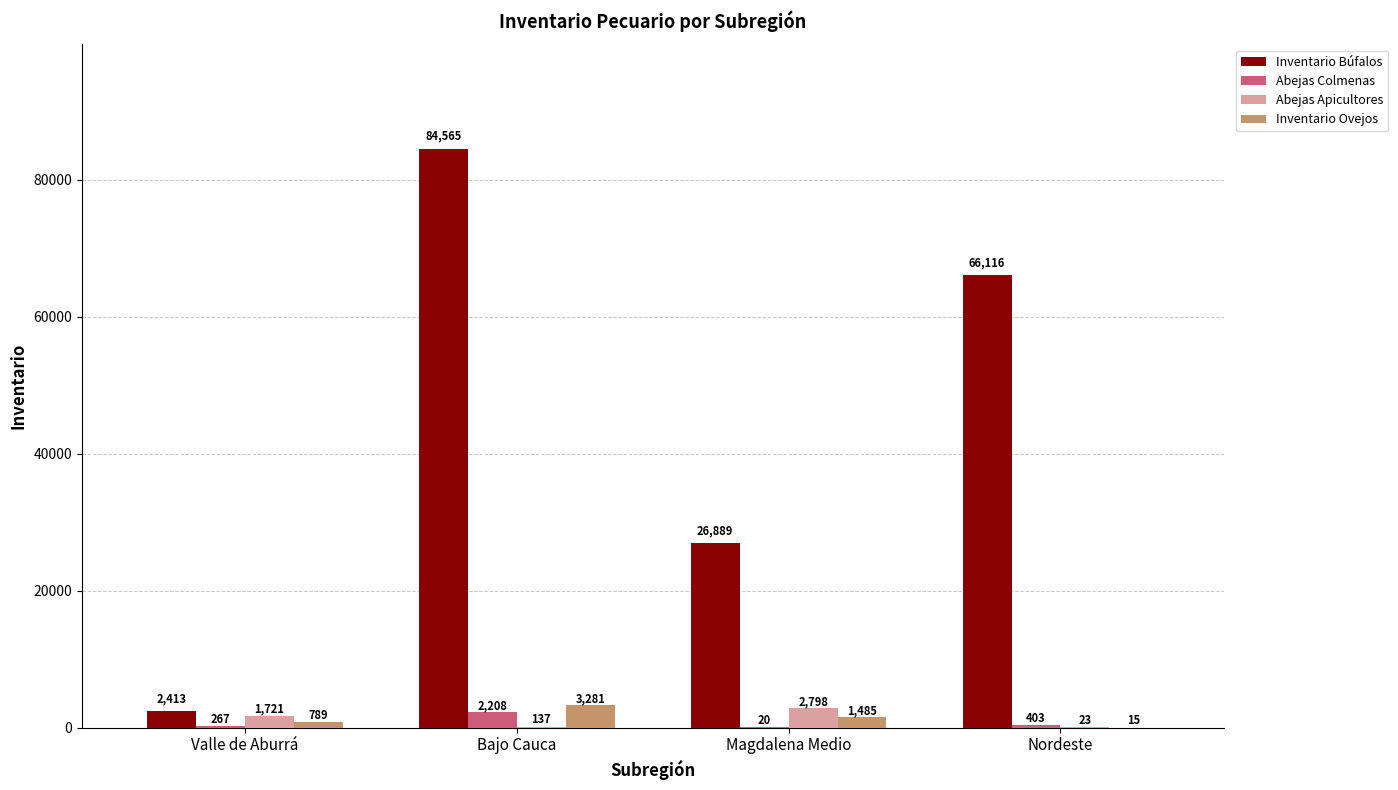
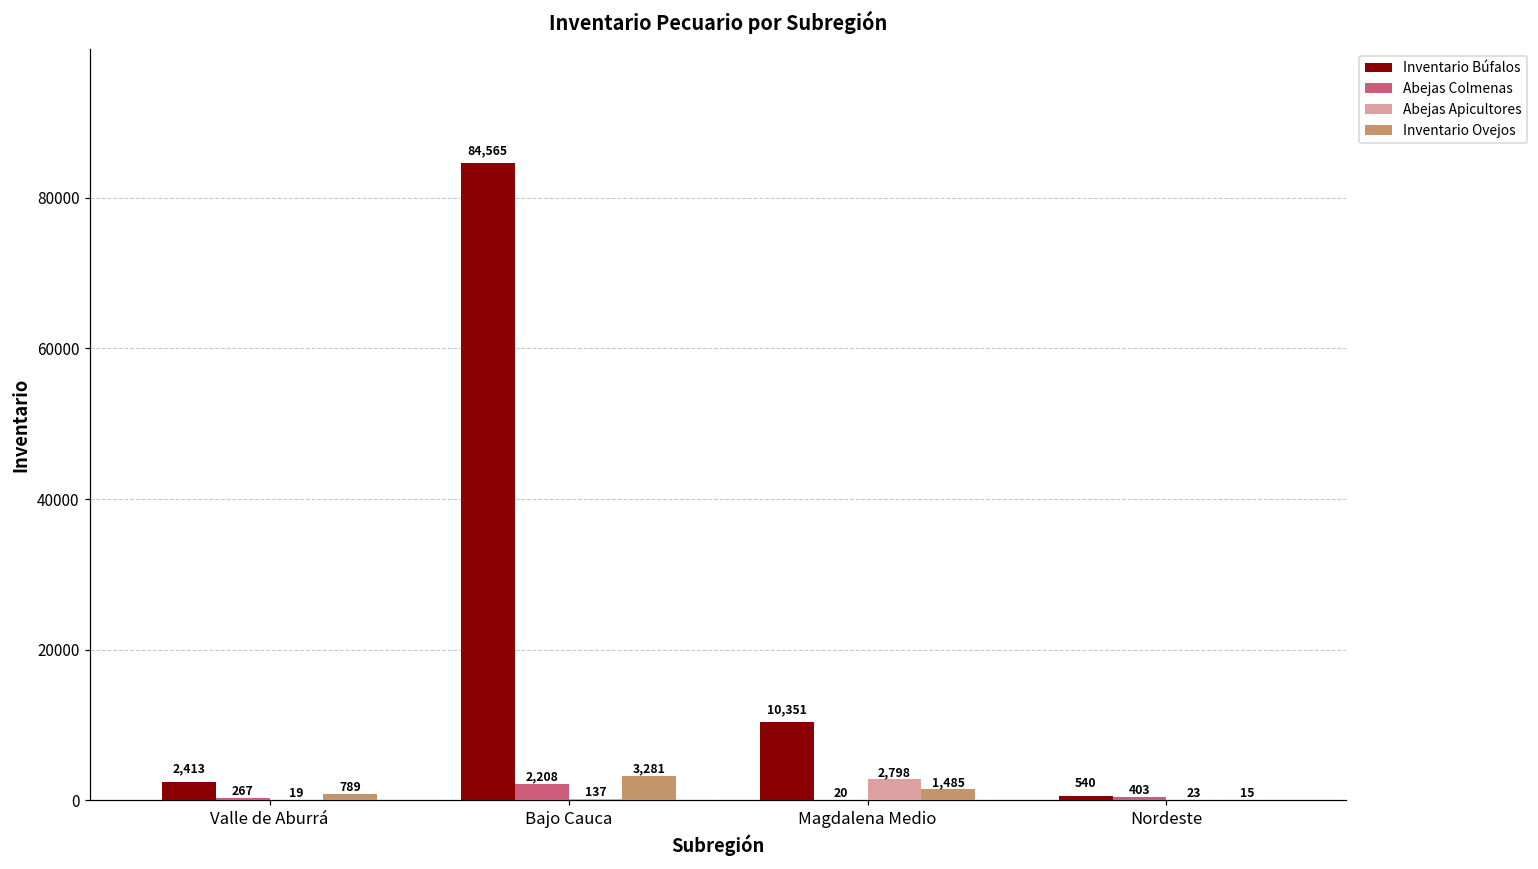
Abejas Apicultores, Valle de Aburrá: 1,721 -> 19
Inventario Búfalos, Magdalena Medio: 26,889 -> 10,351
Inventario Búfalos, Nordeste: 66,116 -> 540
